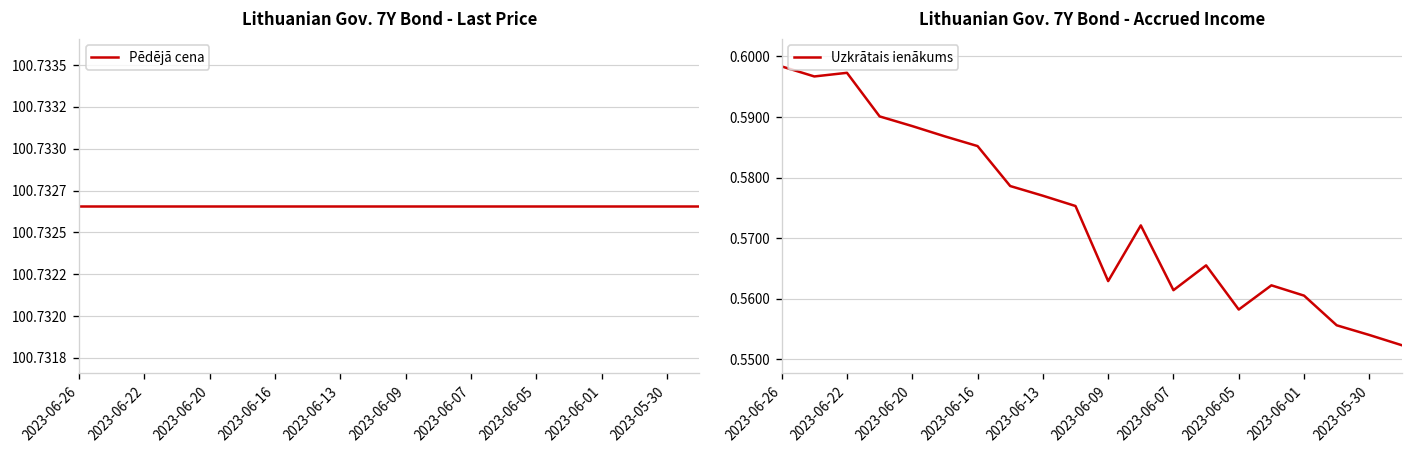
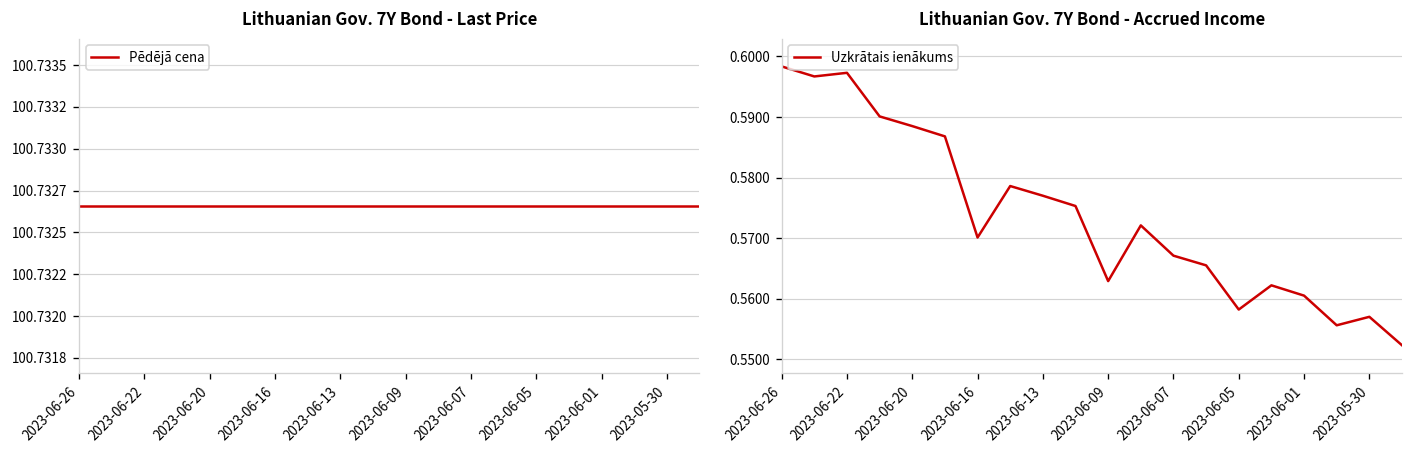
Lithuanian Gov. 7Y Bond - Accrued Income, 2023-06-16: 0.585 -> 0.570
Lithuanian Gov. 7Y Bond - Accrued Income, 2023-06-07: 0.561 -> 0.567
Lithuanian Gov. 7Y Bond - Accrued Income, 2023-05-30: 0.554 -> 0.557
